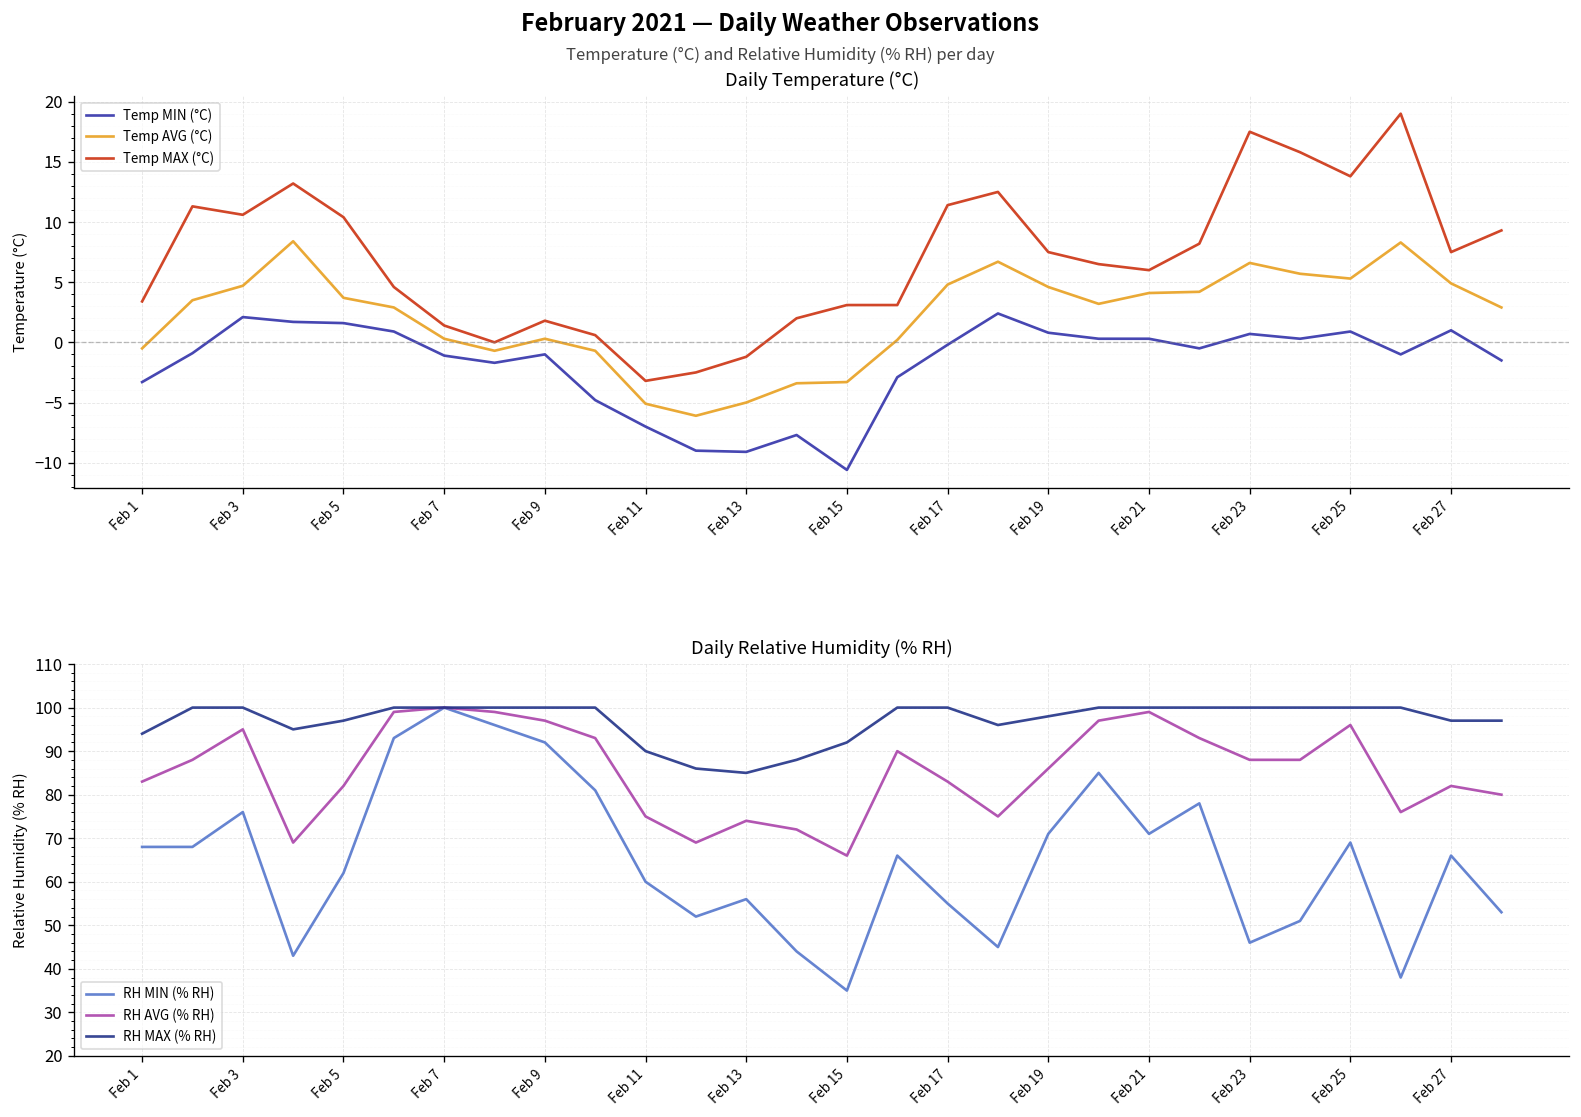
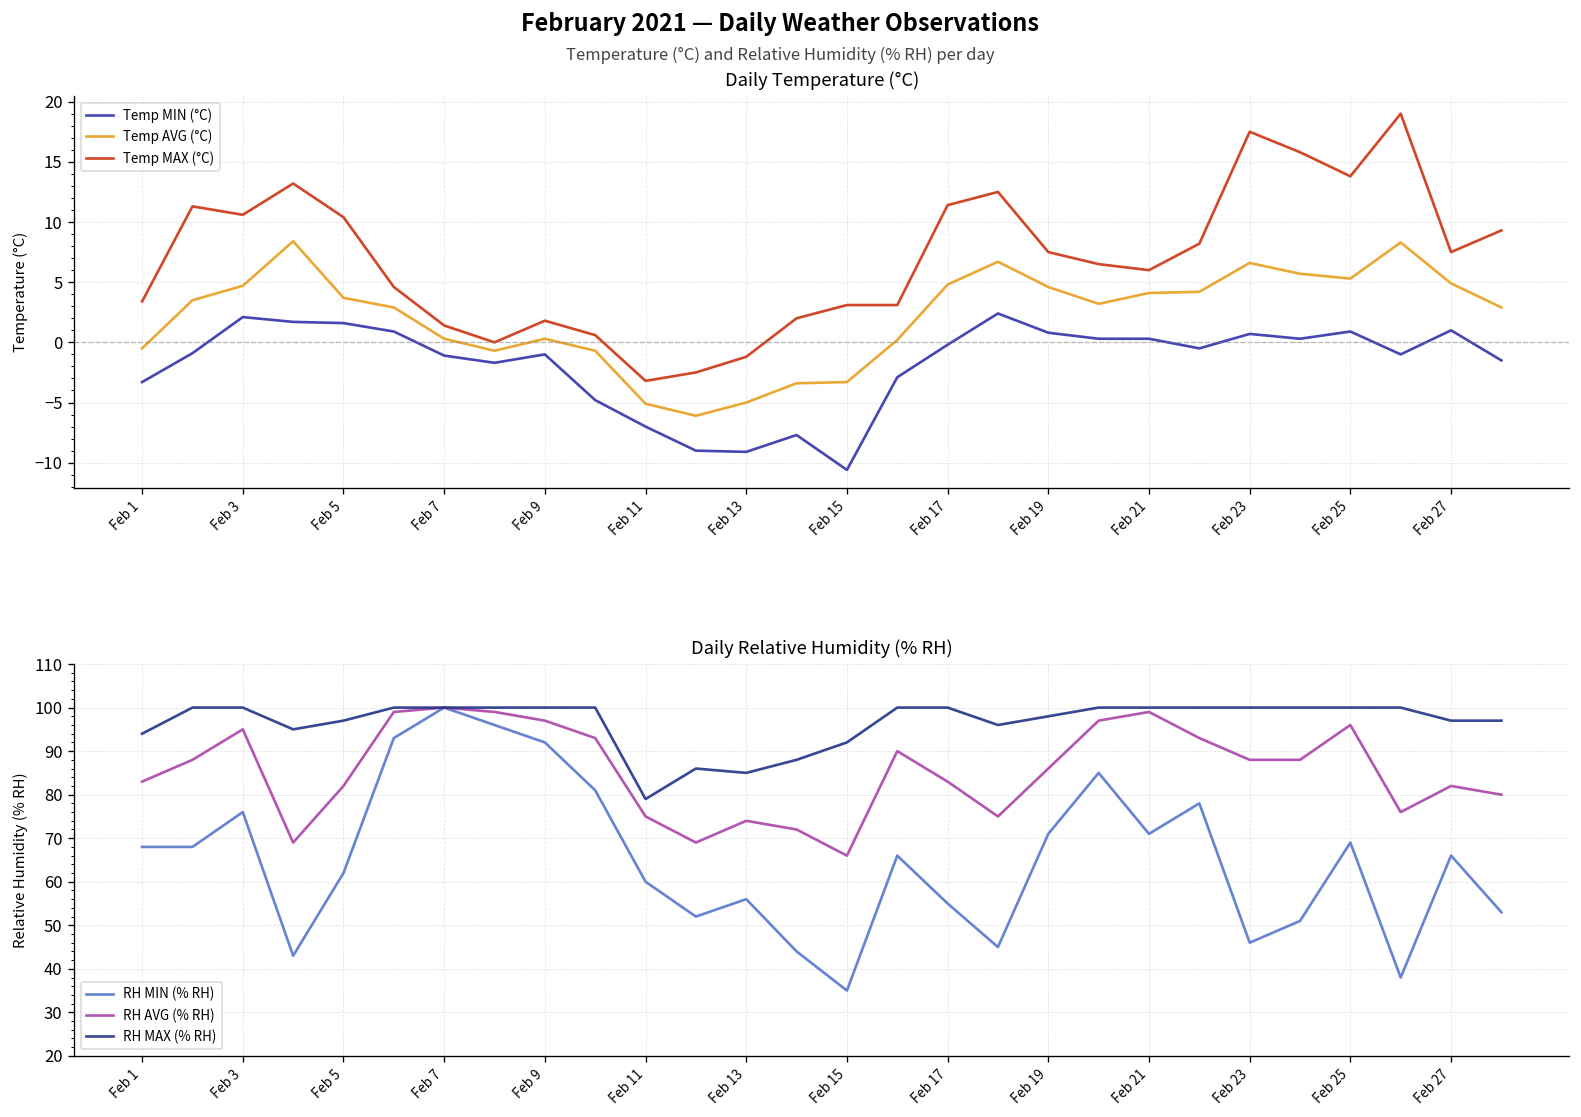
Daily Relative Humidity (% RH), RH MAX (% RH), Feb 11: 90 -> 79
